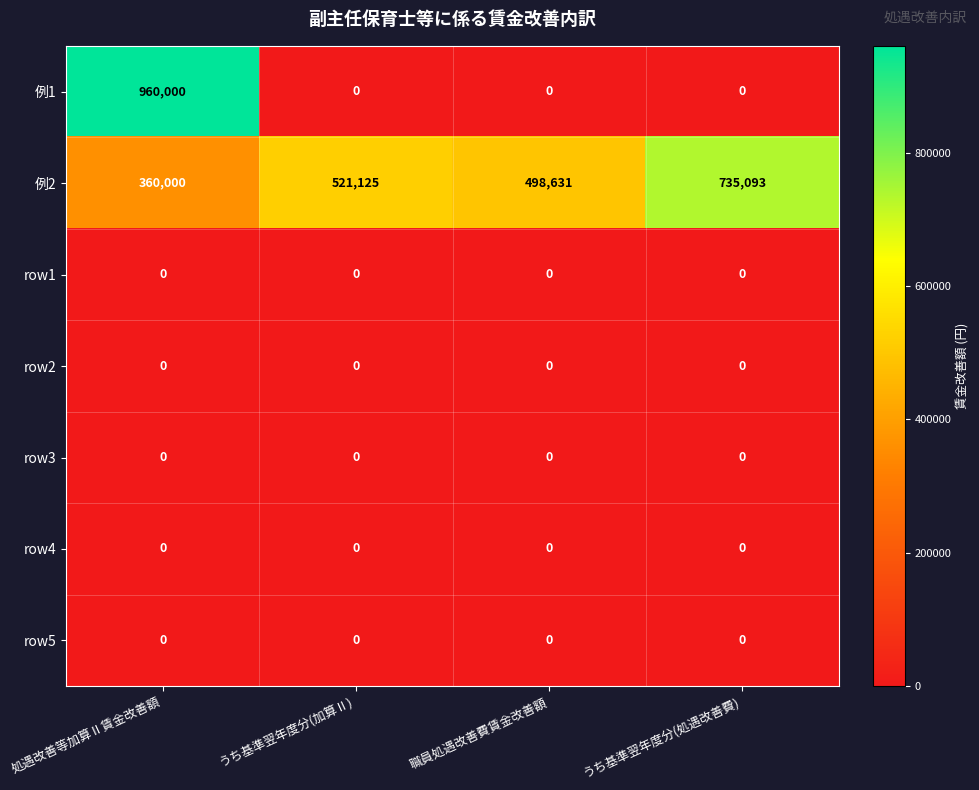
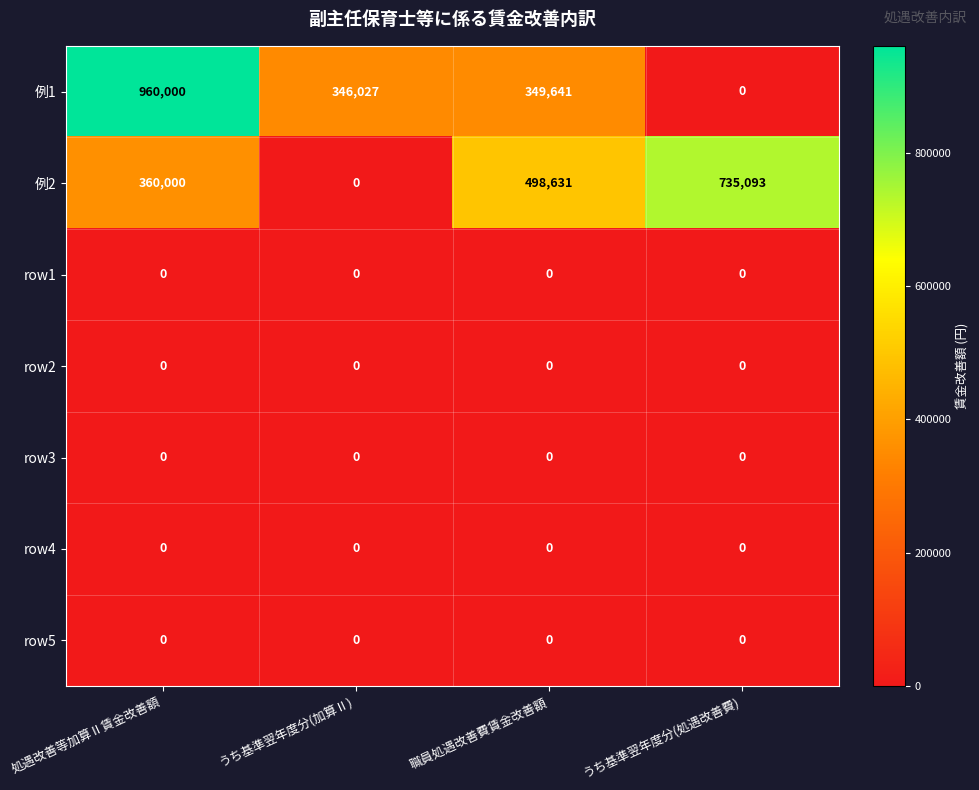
例1, うち基準翌年度分(加算Ⅱ): 0 -> 346,027
例1, 職員処遇改善費賃金改善額: 0 -> 349,641
例2, うち基準翌年度分(加算Ⅱ): 521,125 -> 0
